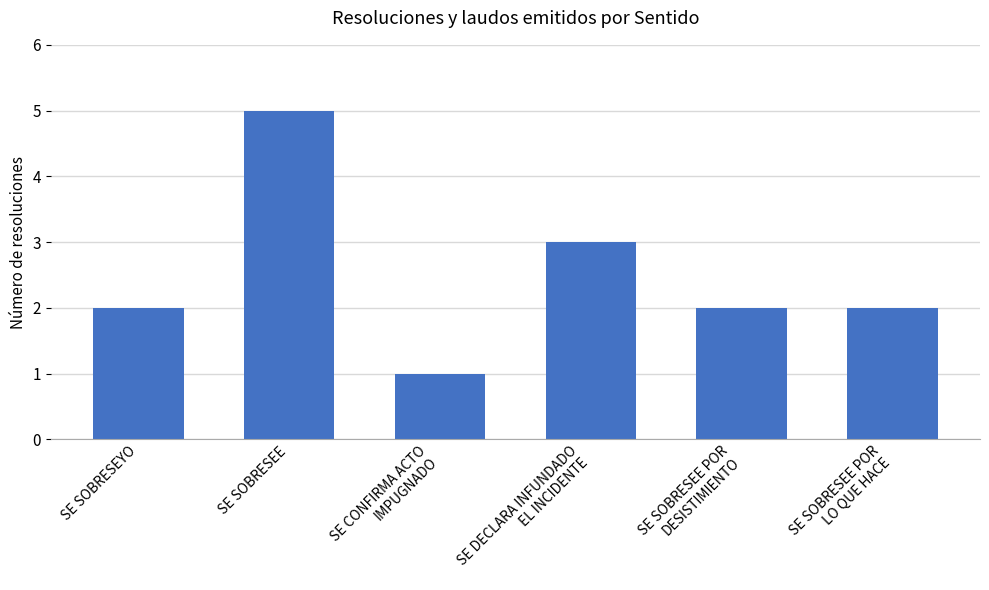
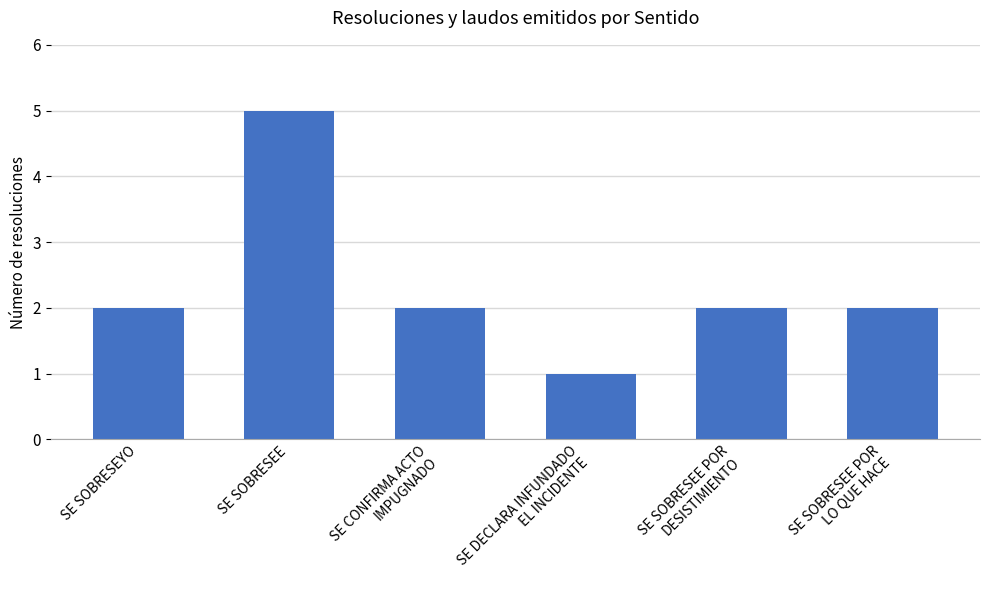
SE CONFIRMA ACTO IMPUGNADO: 1 -> 2
SE DECLARA INFUNDADO EL INCIDENTE: 3 -> 1
